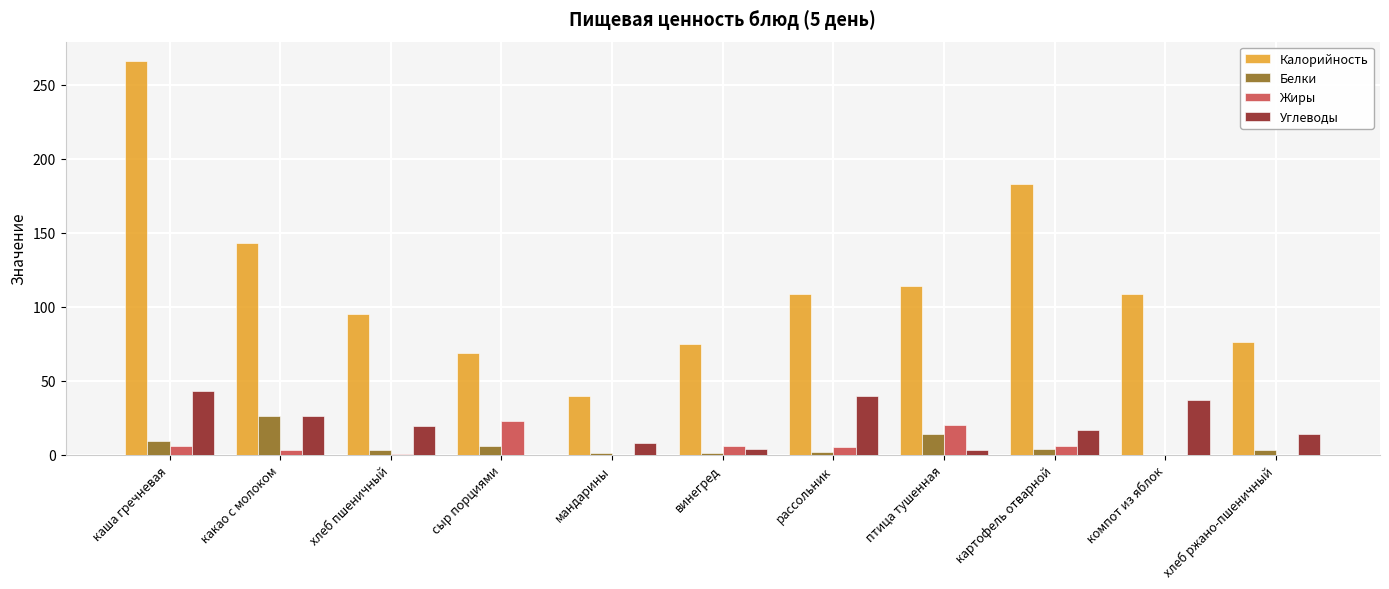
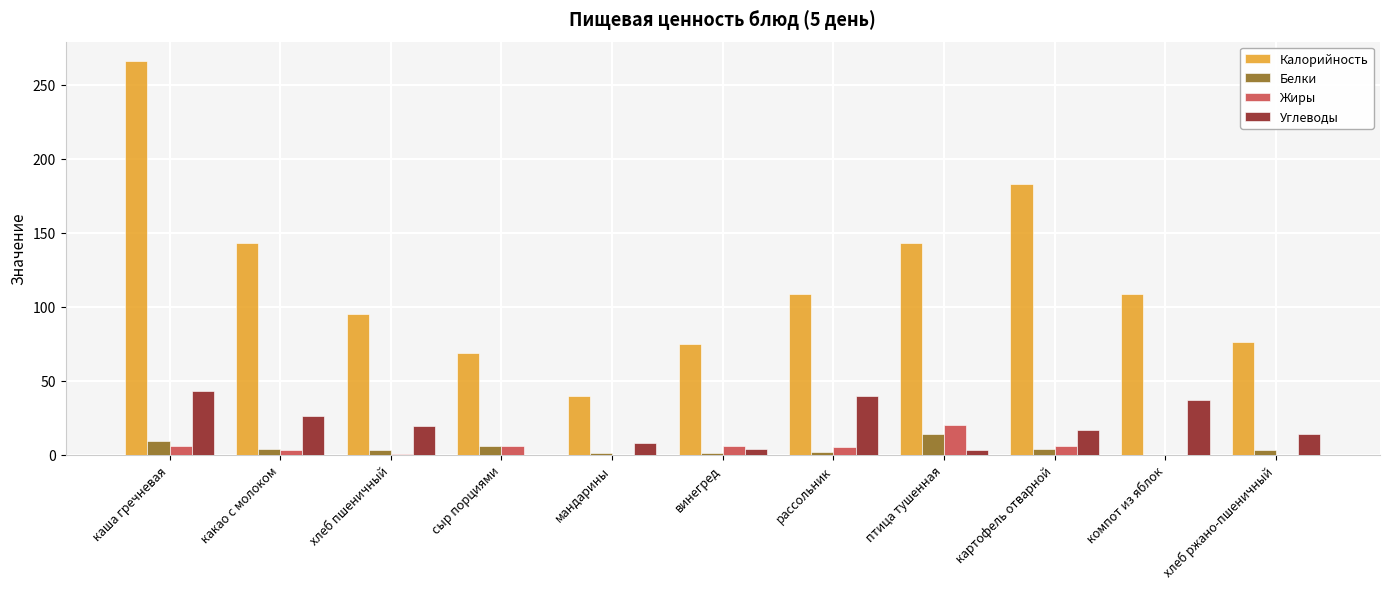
Белки, какао с молоком: 26 -> 4
Жиры, сыр порциями: 23 -> 6
Калорийность, птица тушенная: 114 -> 143
